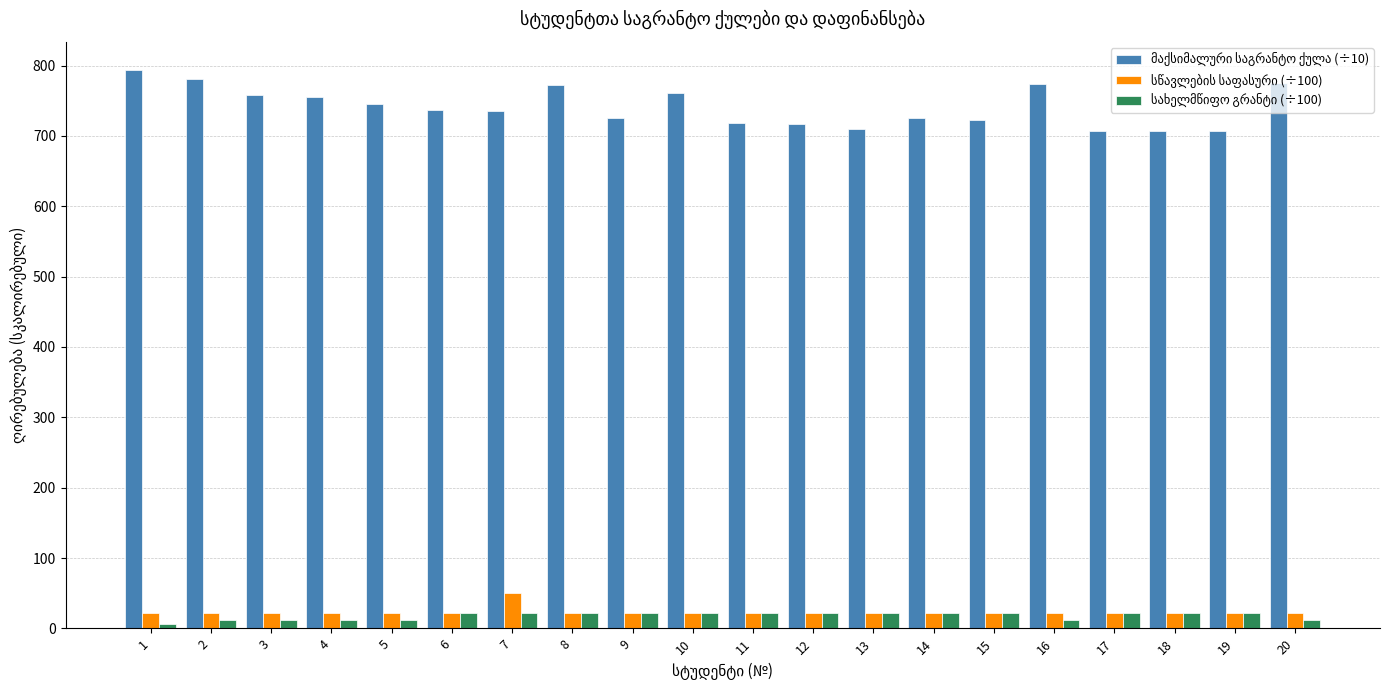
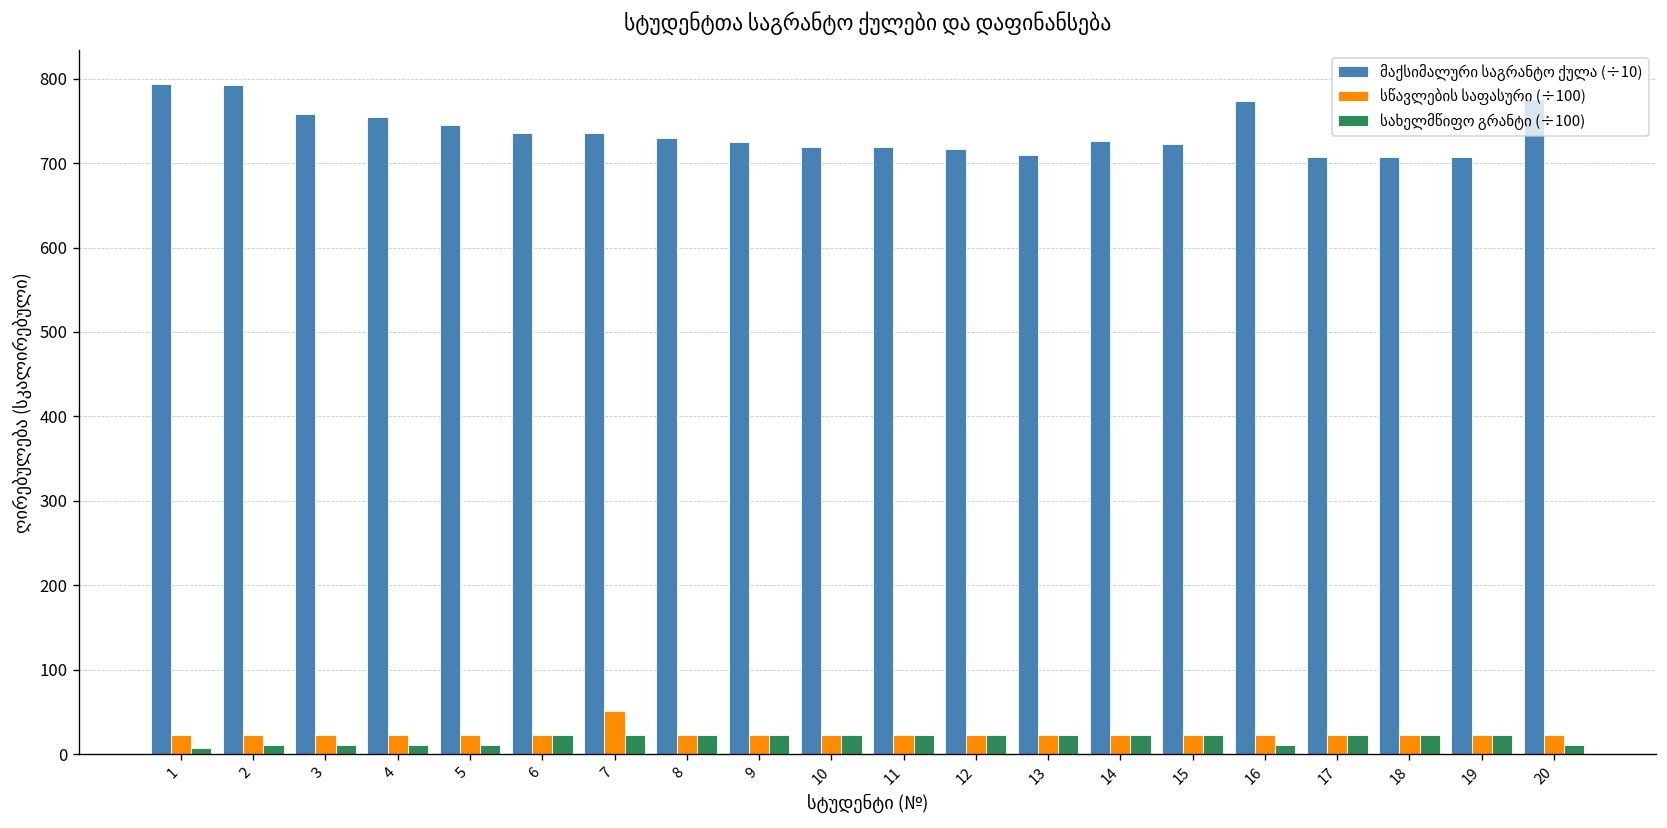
მაქსიმალური საგრანტო ქულა (÷10), 2: 780 -> 790
მაქსიმალური საგრანტო ქულა (÷10), 8: 770 -> 730
მაქსიმალური საგრანტო ქულა (÷10), 10: 760 -> 720
